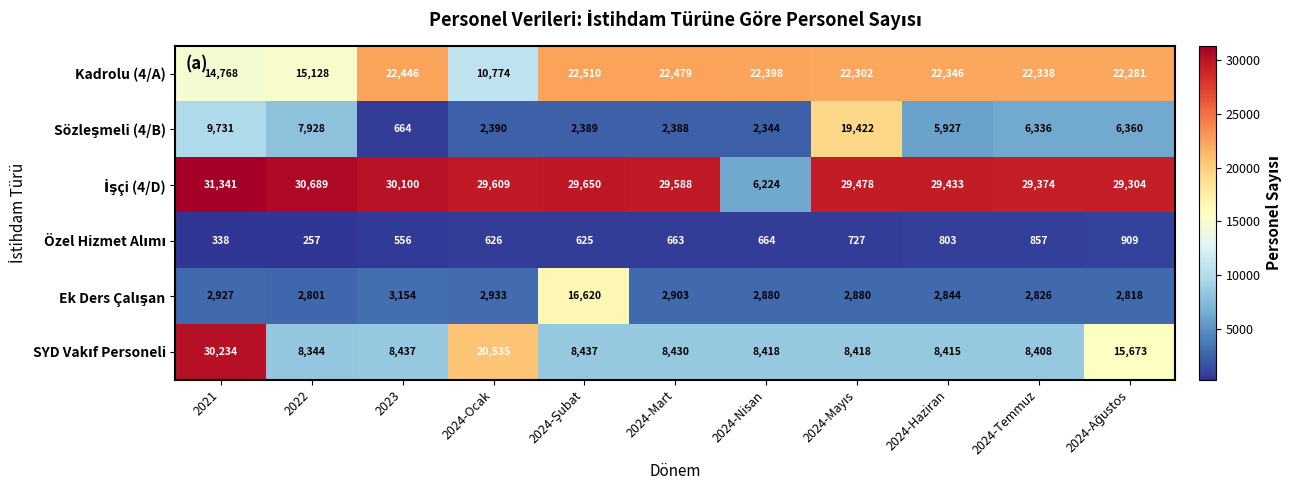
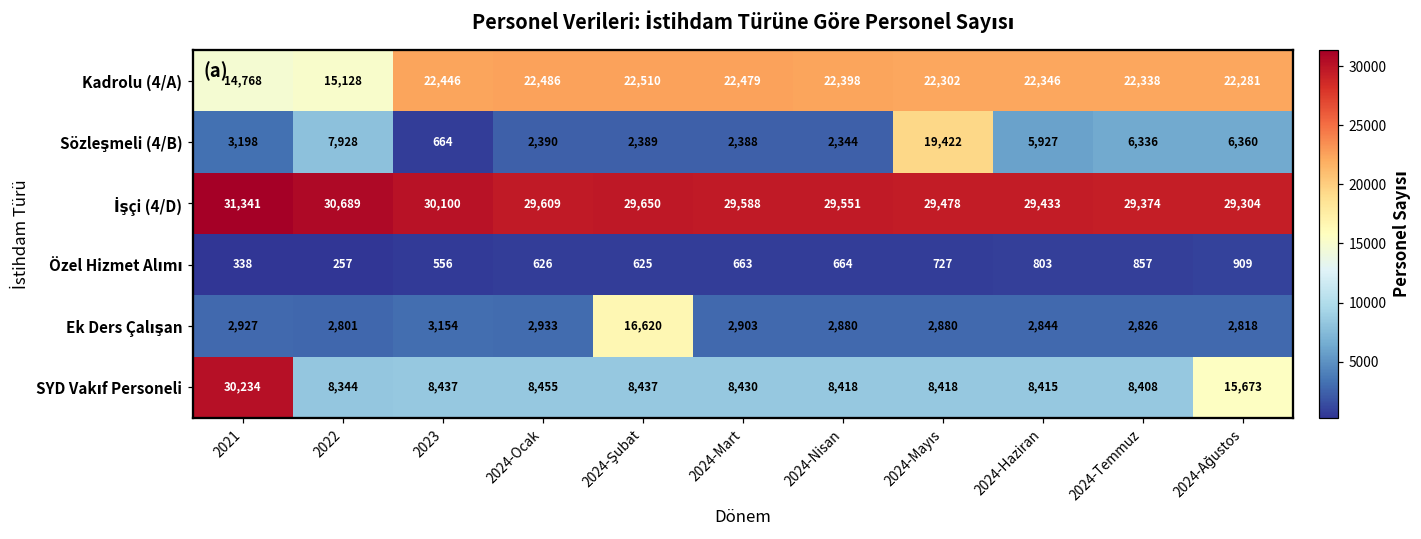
Kadrolu (4/A), 2024-Ocak: 10,774 -> 22,486
Sözleşmeli (4/B), 2021: 9,731 -> 3,198
İşçi (4/D), 2024-Nisan: 6,224 -> 29,551
SYD Vakıf Personeli, 2024-Ocak: 20,535 -> 8,455
